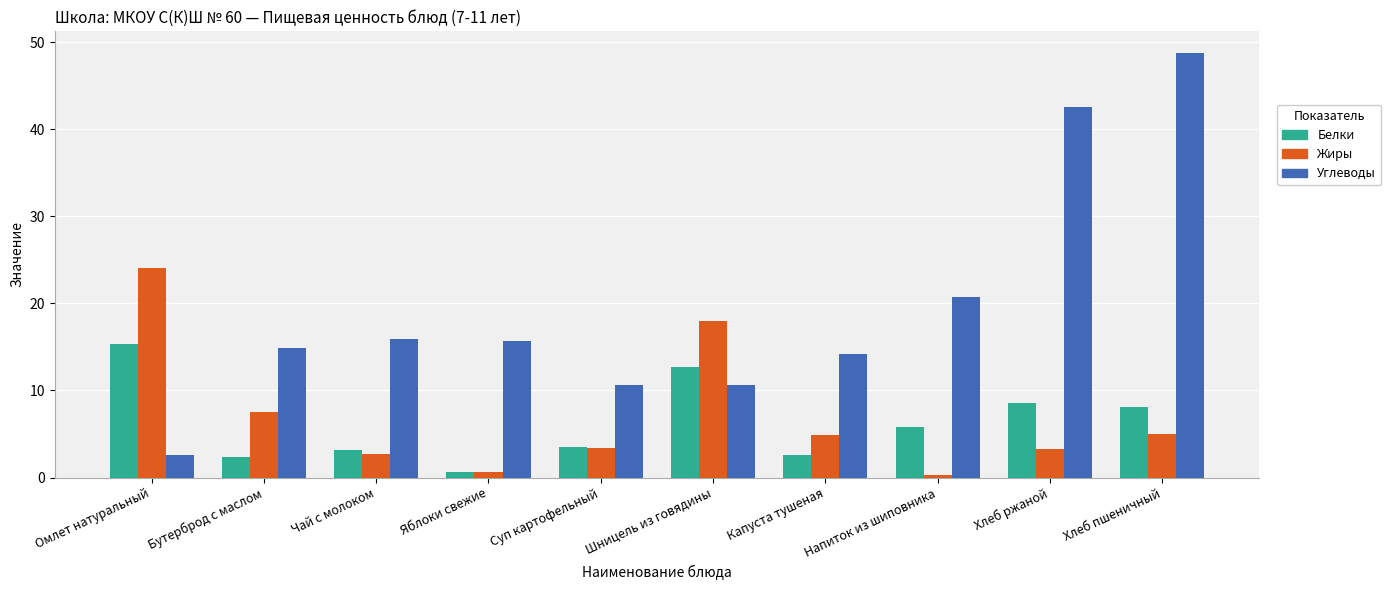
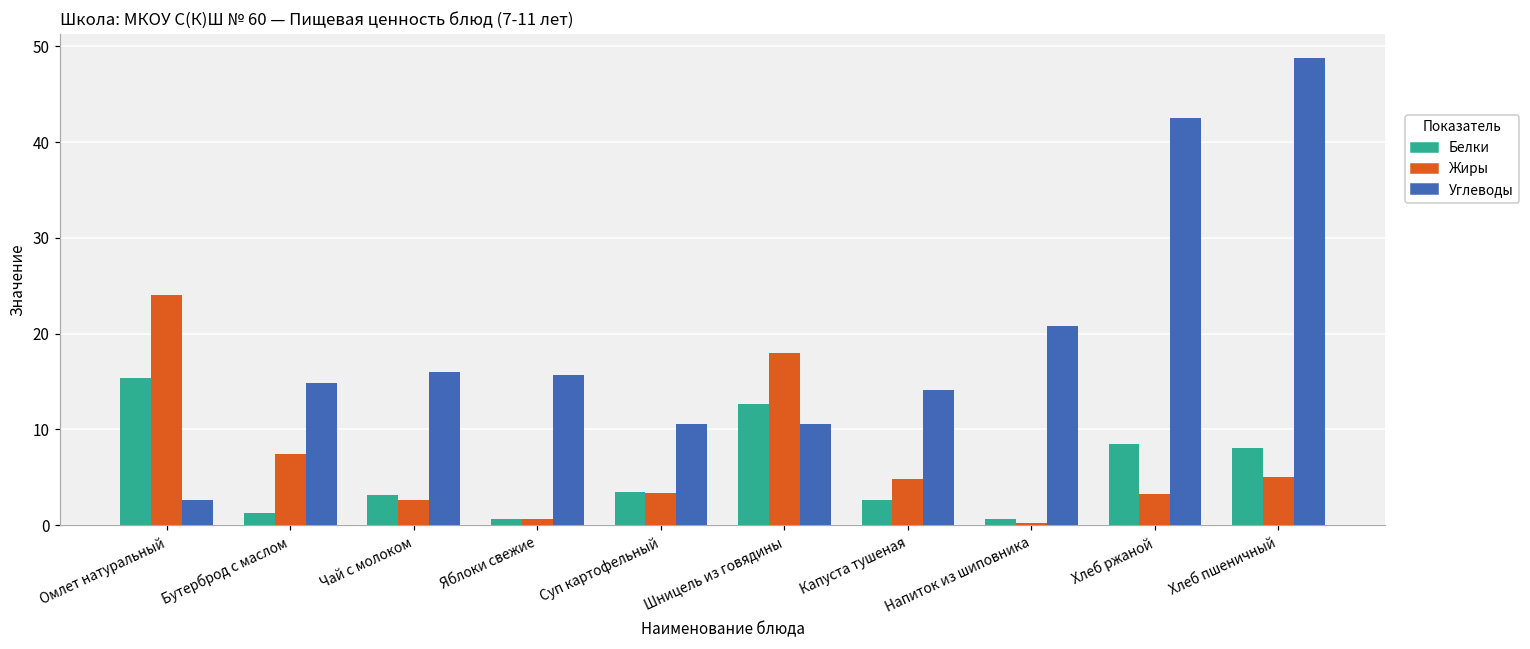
Белки, Бутерброд с маслом: 2 -> 1
Белки, Напиток из шиповника: 6 -> 1
